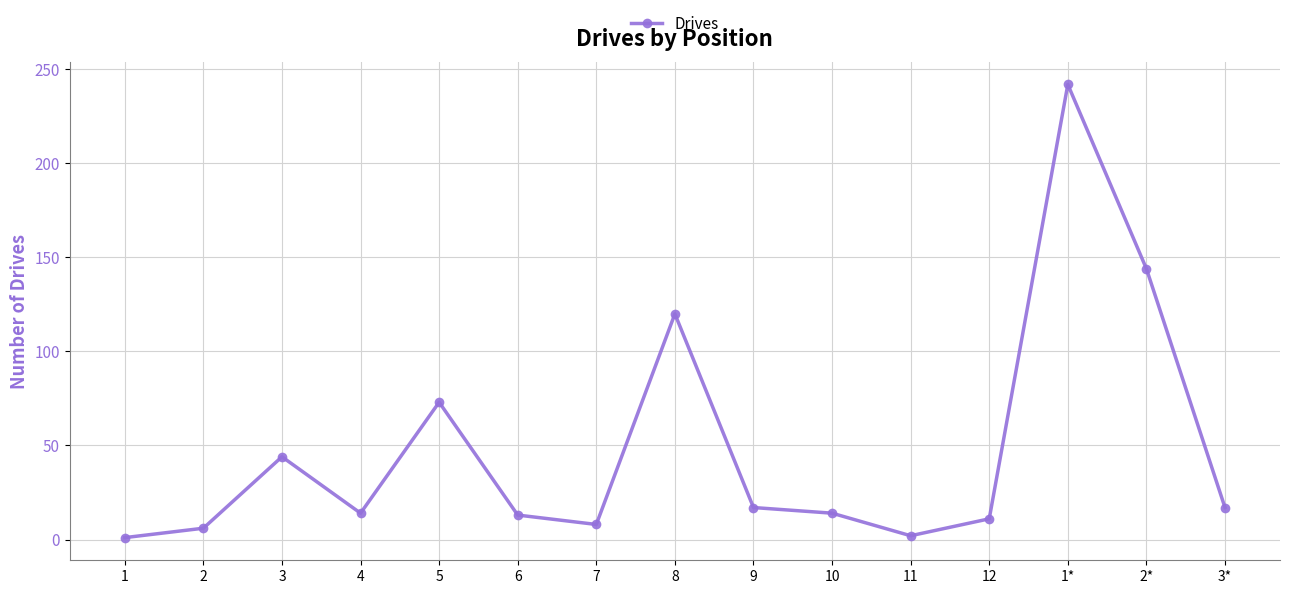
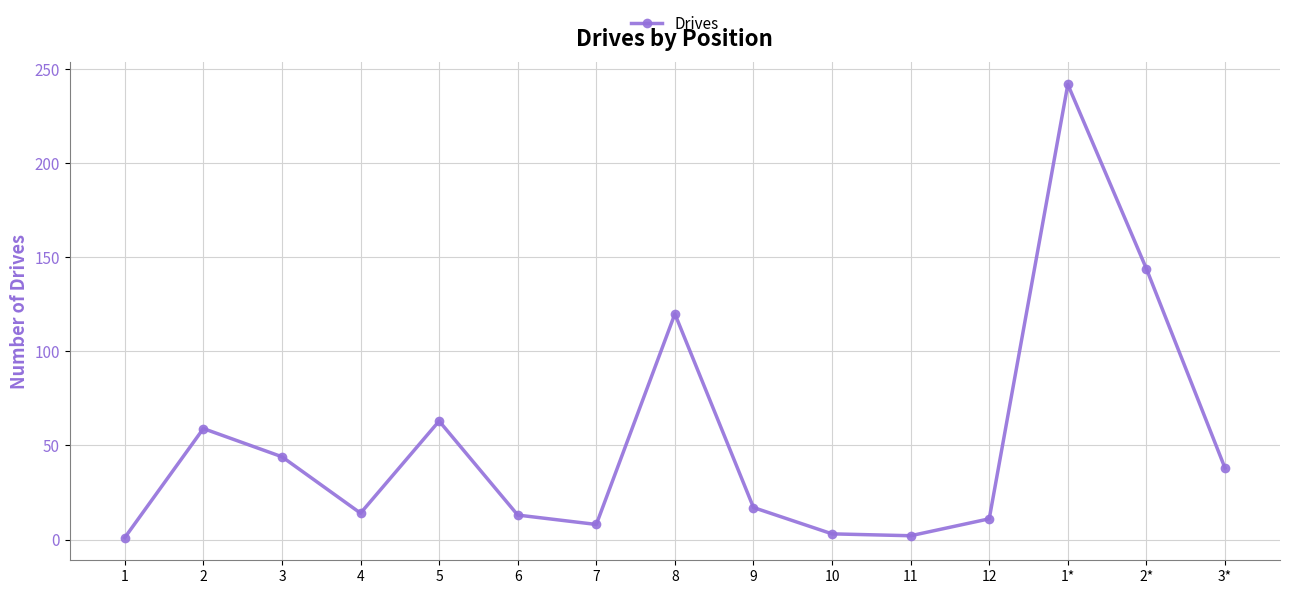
2: 6 -> 59
5: 73 -> 63
10: 14 -> 3
3*: 17 -> 38
